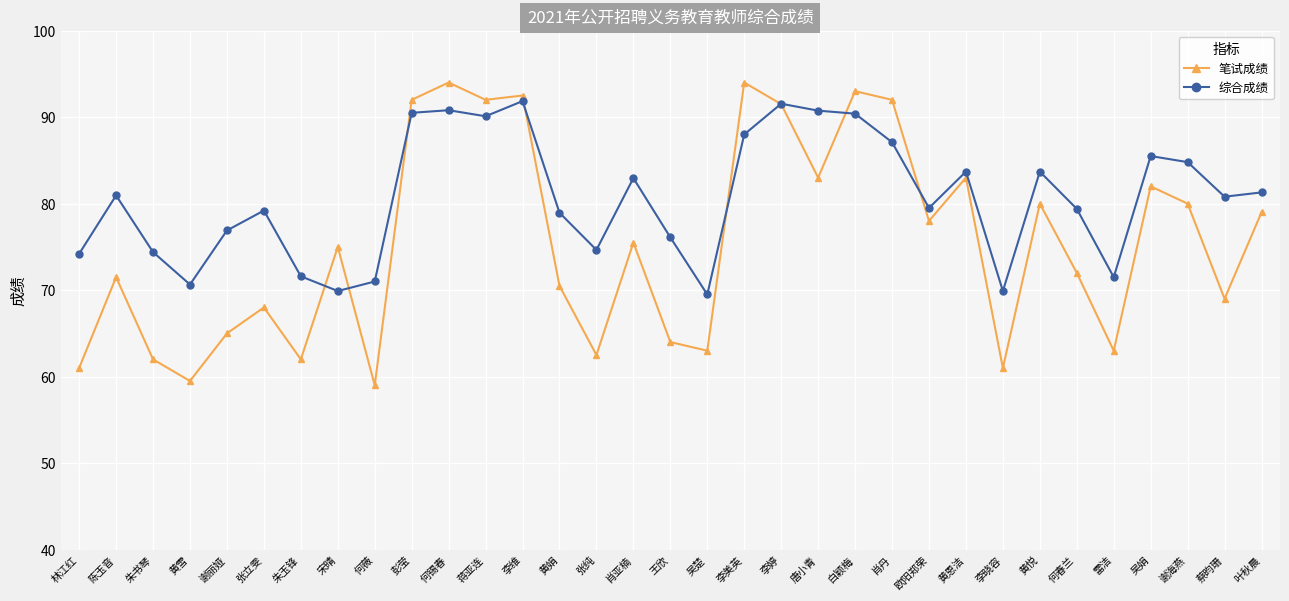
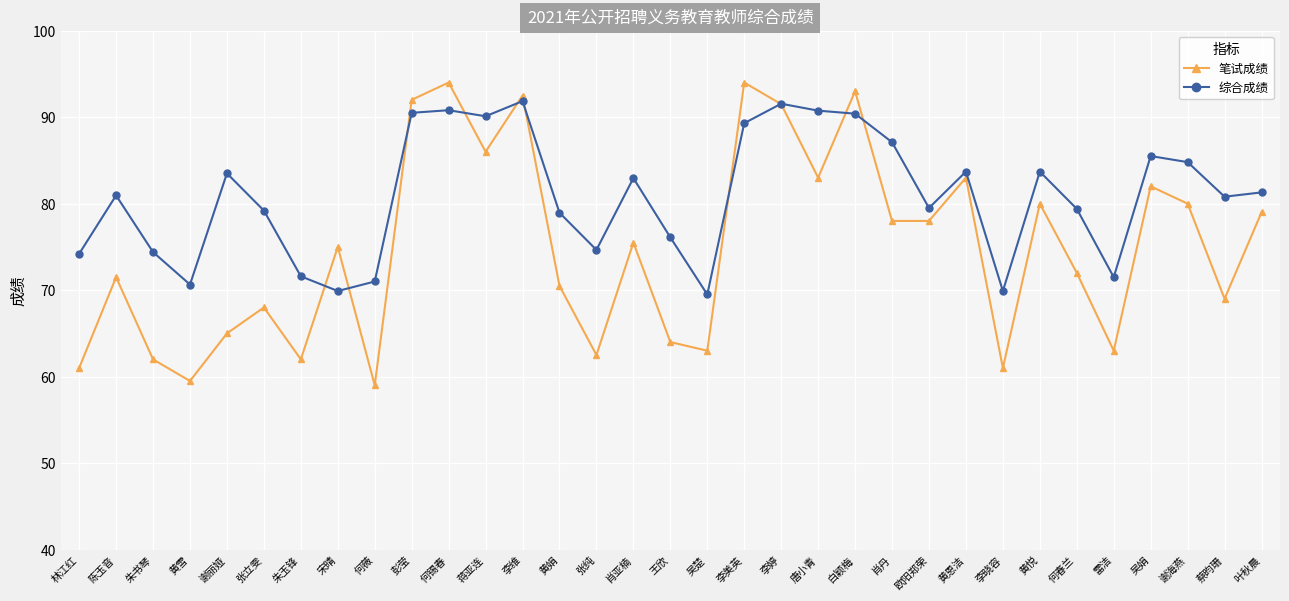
综合成绩, 谢丽娅: 77 -> 84
笔试成绩, 蒋亚连: 92 -> 86
综合成绩, 李美英: 88 -> 89
笔试成绩, 肖丹: 92 -> 78
